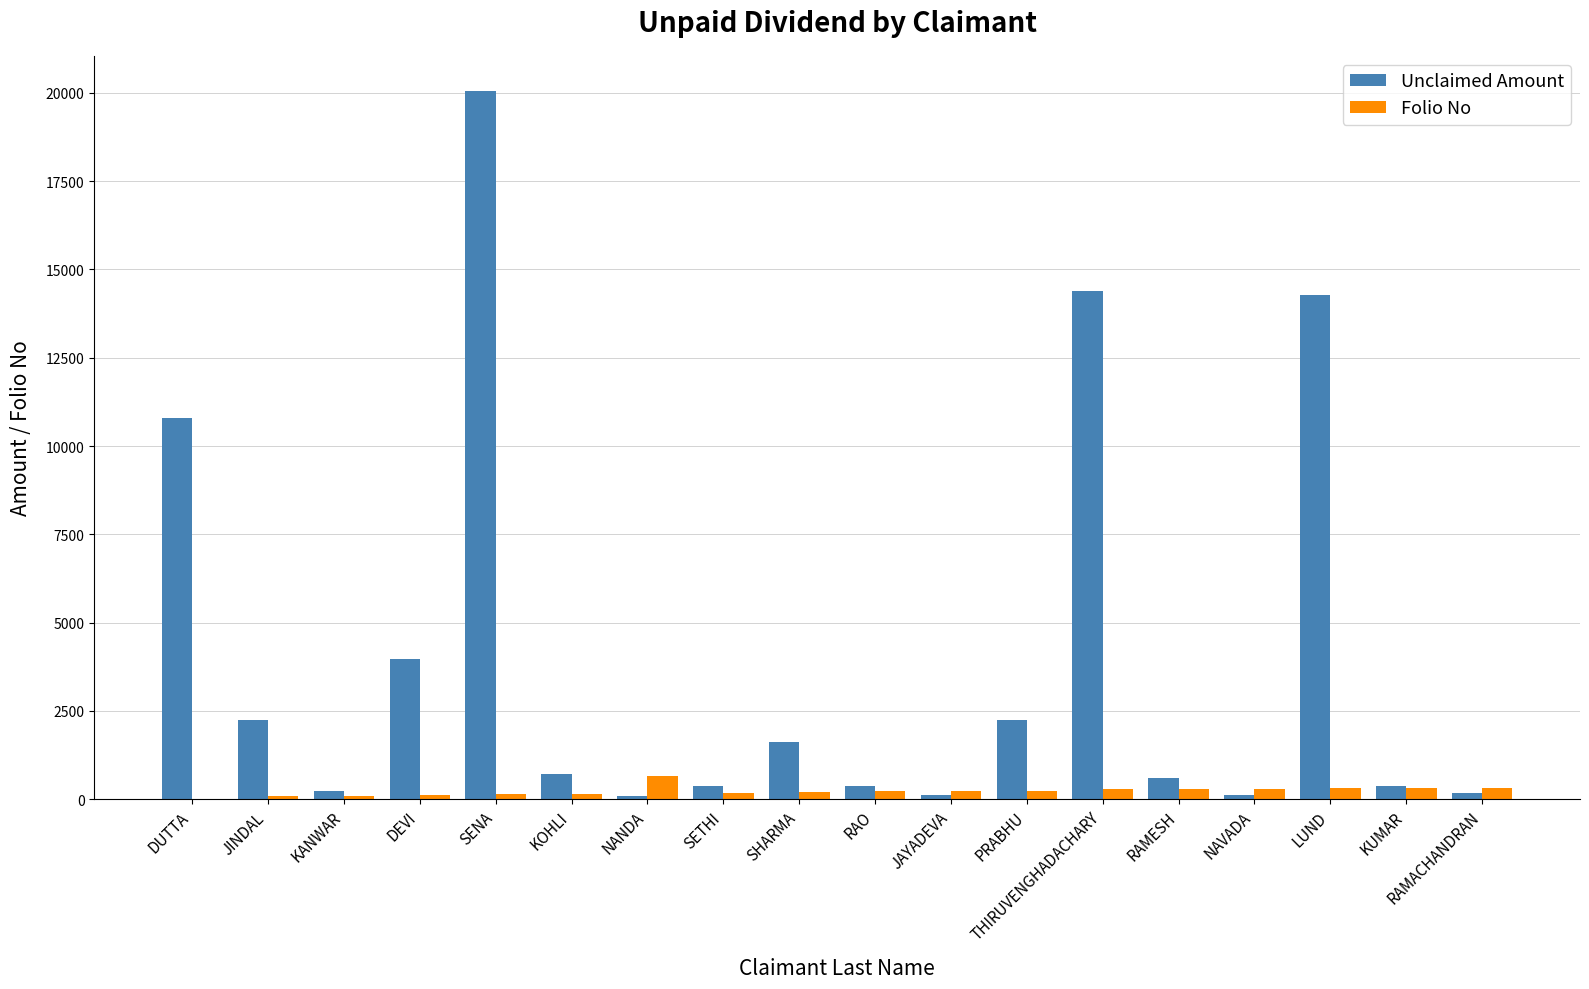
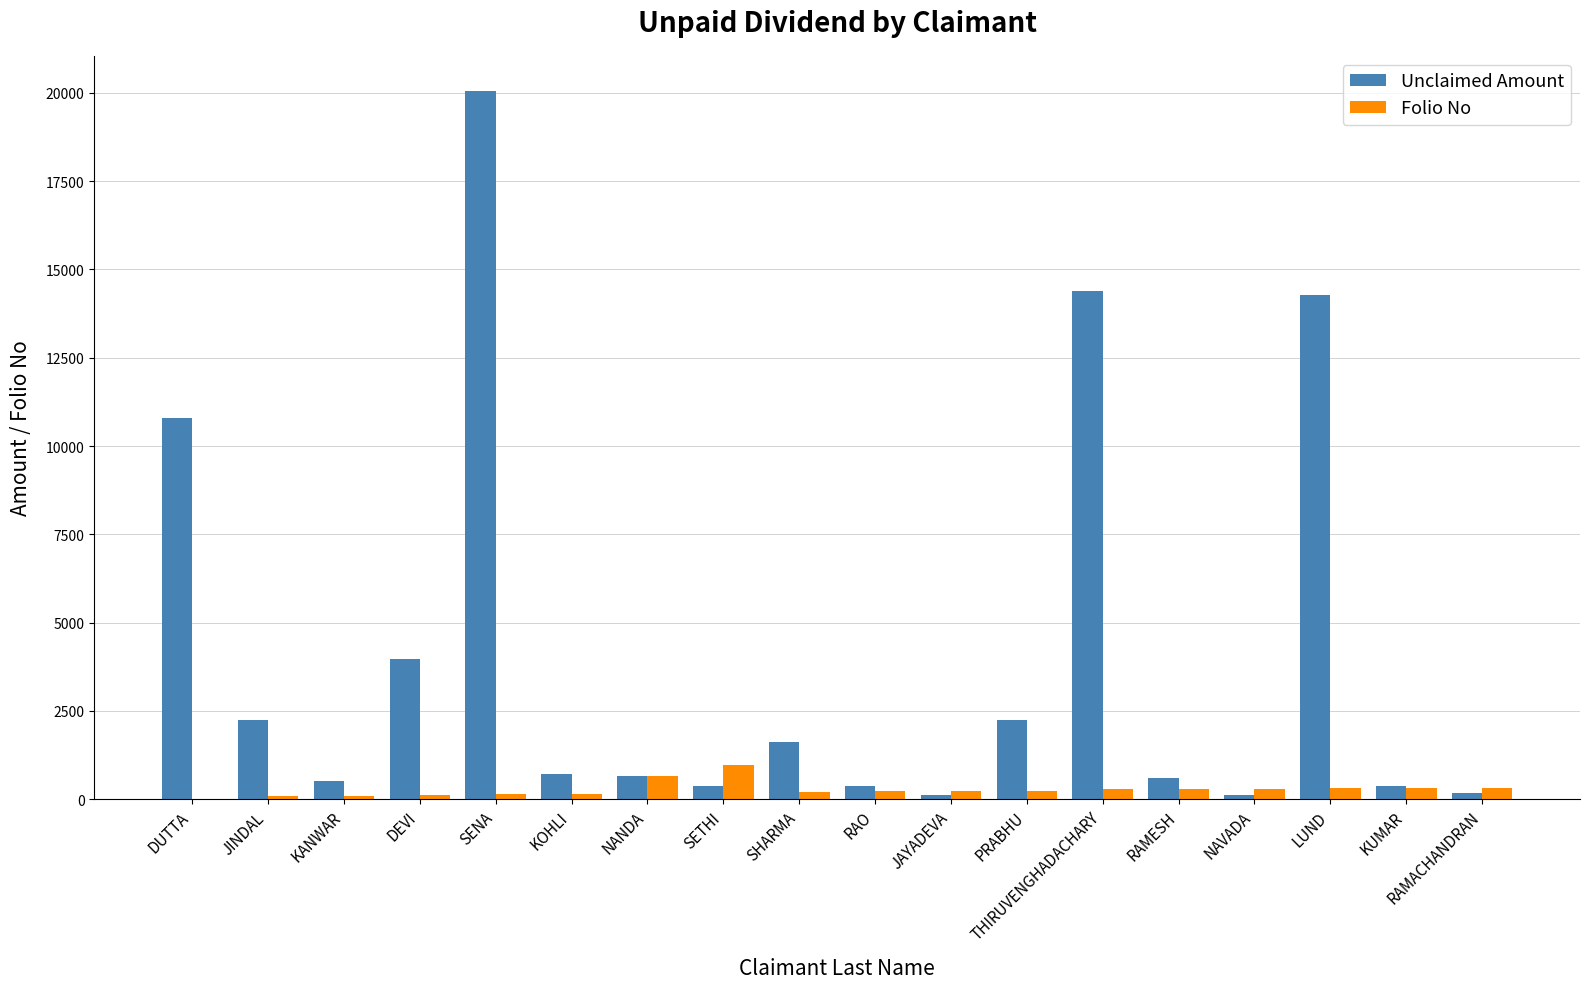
Unclaimed Amount, KANWAR: 200 -> 500
Unclaimed Amount, NANDA: 100 -> 700
Folio No, SETHI: 200 -> 1000
